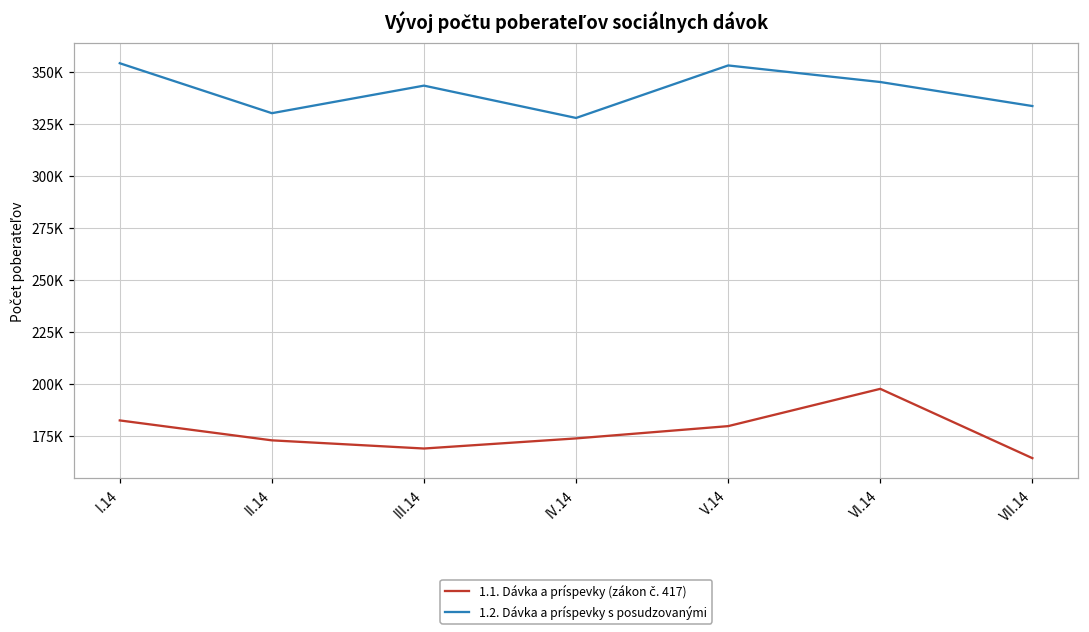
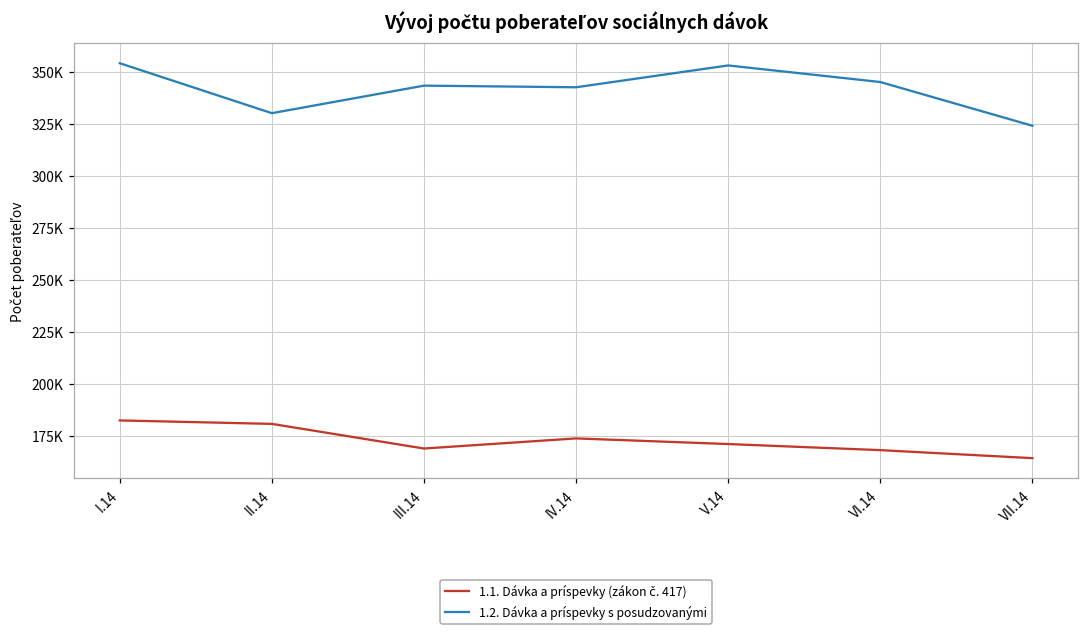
1.1. Dávka a príspevky (zákon č. 417), II.14: 173000 -> 181000
1.2. Dávka a príspevky s posudzovanými, IV.14: 328000 -> 343000
1.1. Dávka a príspevky (zákon č. 417), V.14: 180000 -> 171000
1.1. Dávka a príspevky (zákon č. 417), VI.14: 198000 -> 168000
1.2. Dávka a príspevky s posudzovanými, VII.14: 334000 -> 324000
